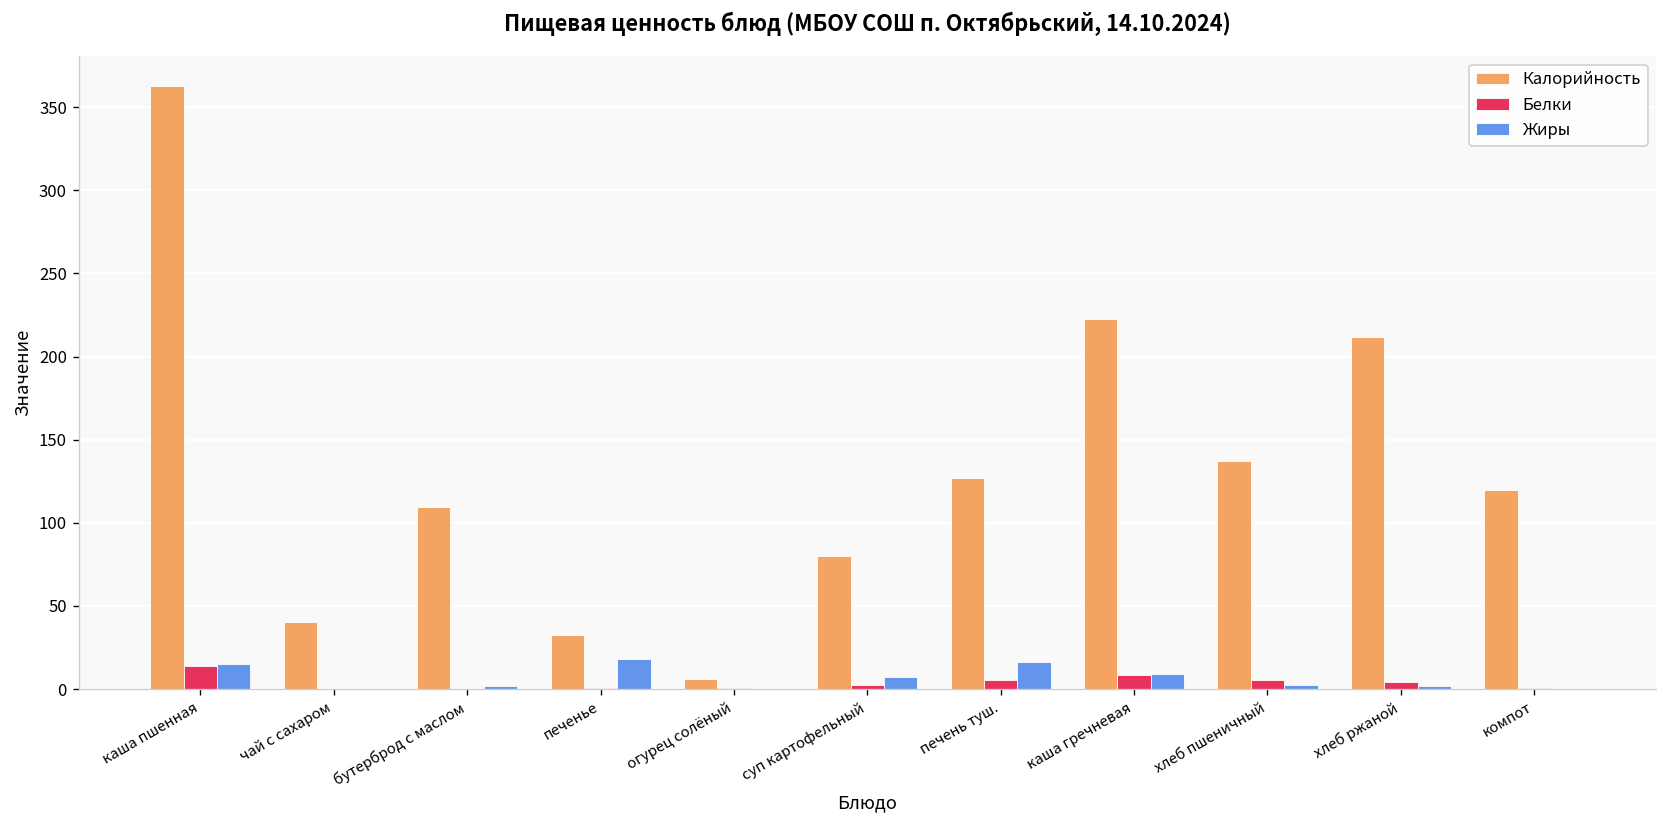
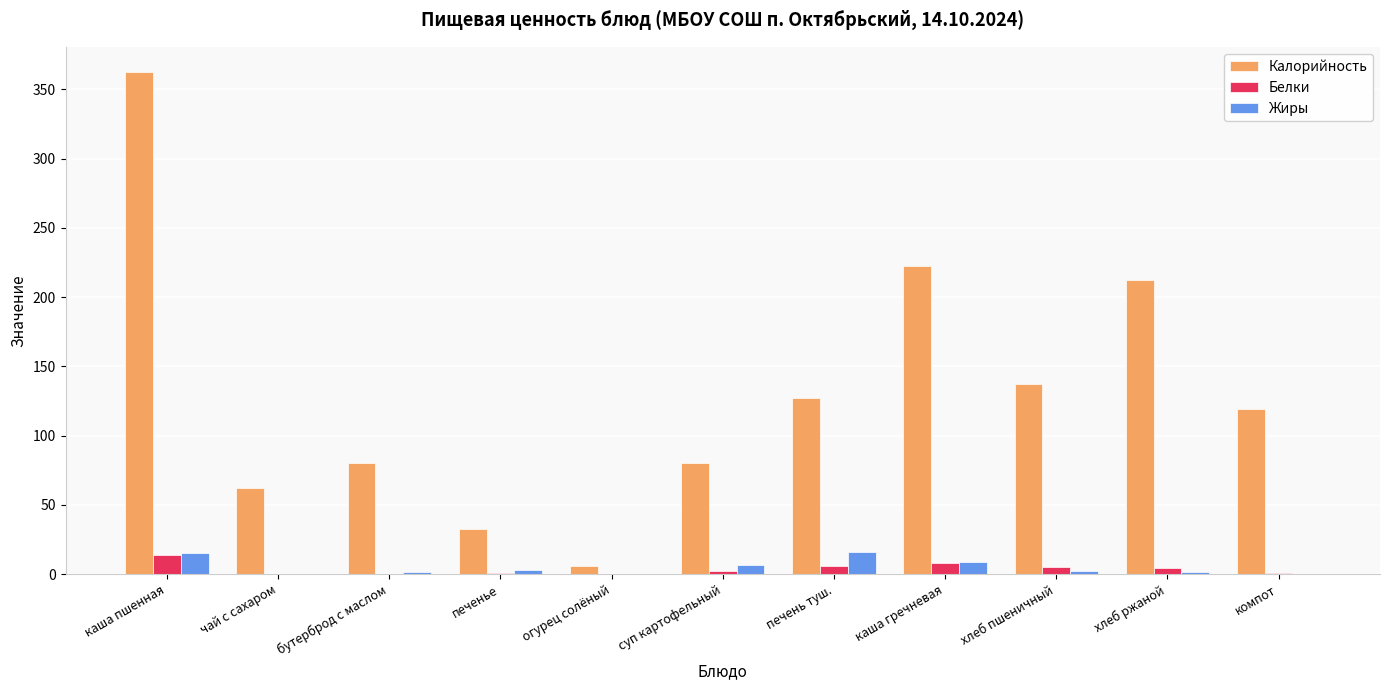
Калорийность, чай с сахаром: 40 -> 62
Калорийность, бутерброд с маслом: 110 -> 81
Жиры, печенье: 18 -> 3
